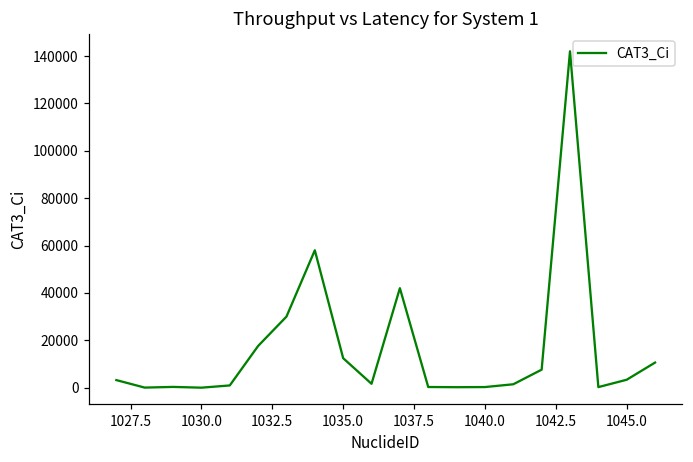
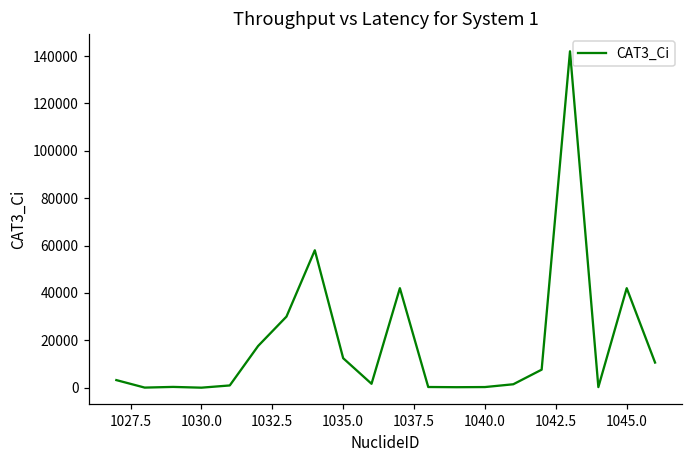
1045.0: 3000 -> 42000
